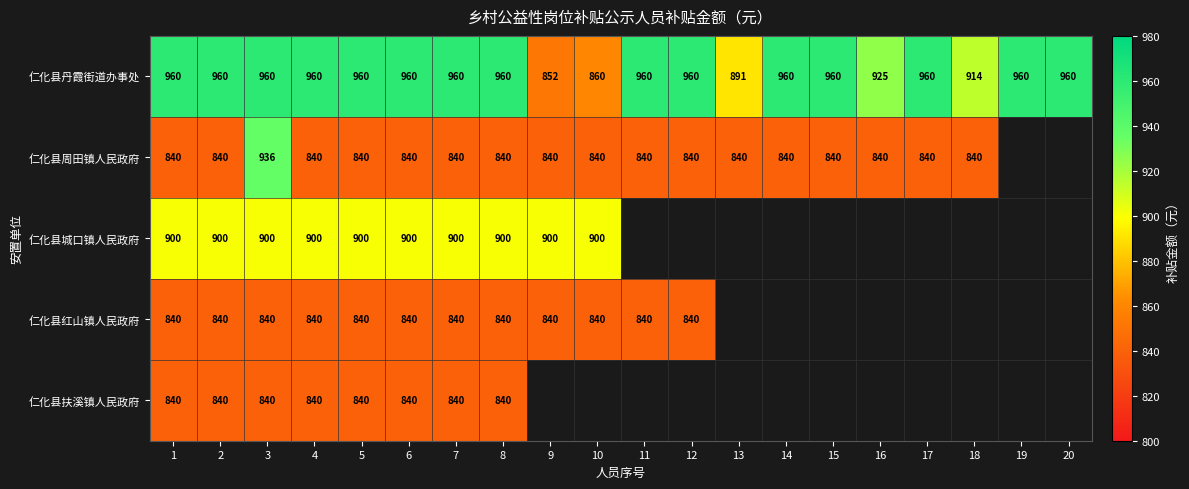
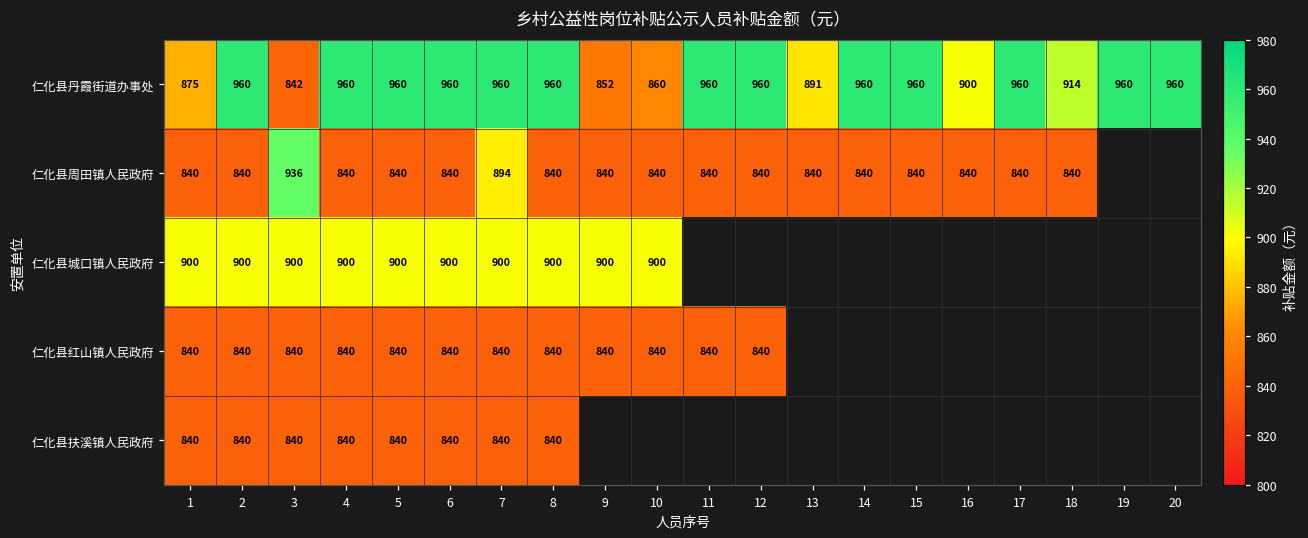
仁化县丹霞街道办事处, 1: 960 -> 875
仁化县丹霞街道办事处, 3: 960 -> 842
仁化县丹霞街道办事处, 16: 925 -> 900
仁化县周田镇人民政府, 7: 840 -> 894
